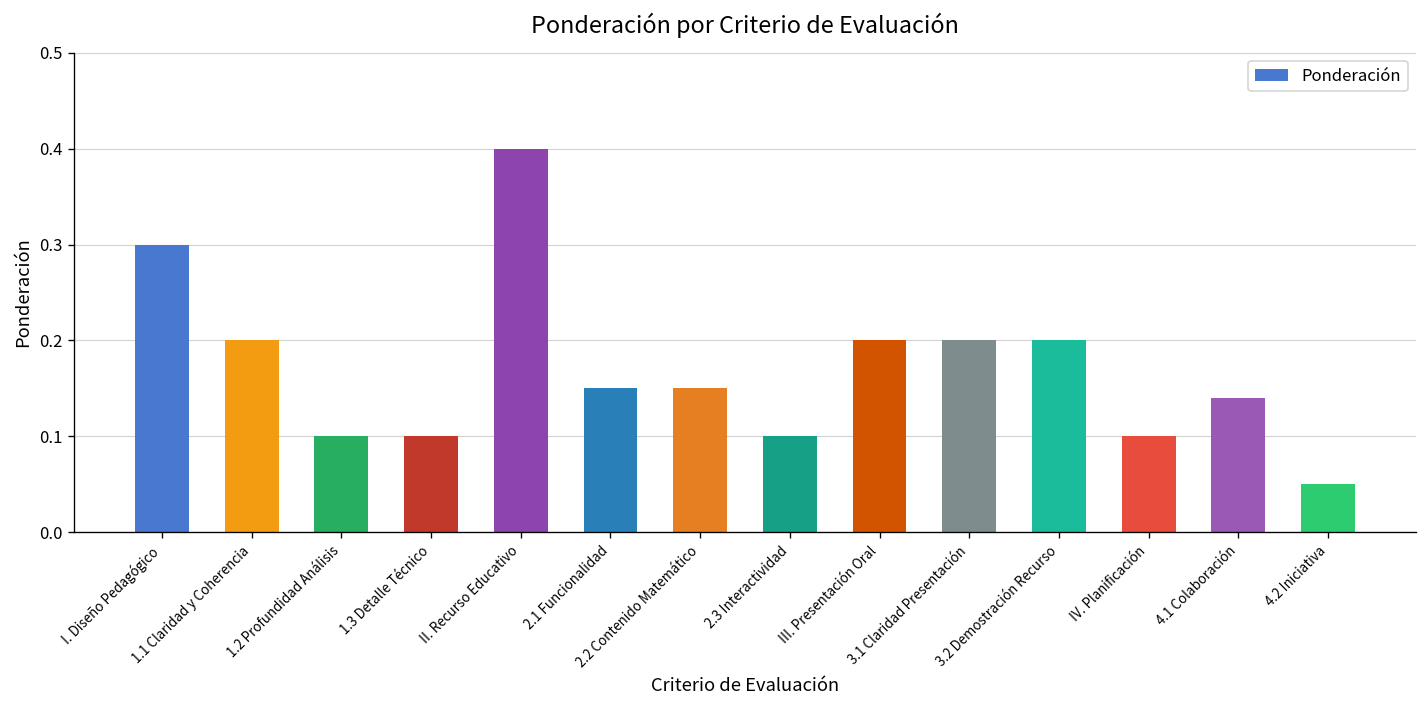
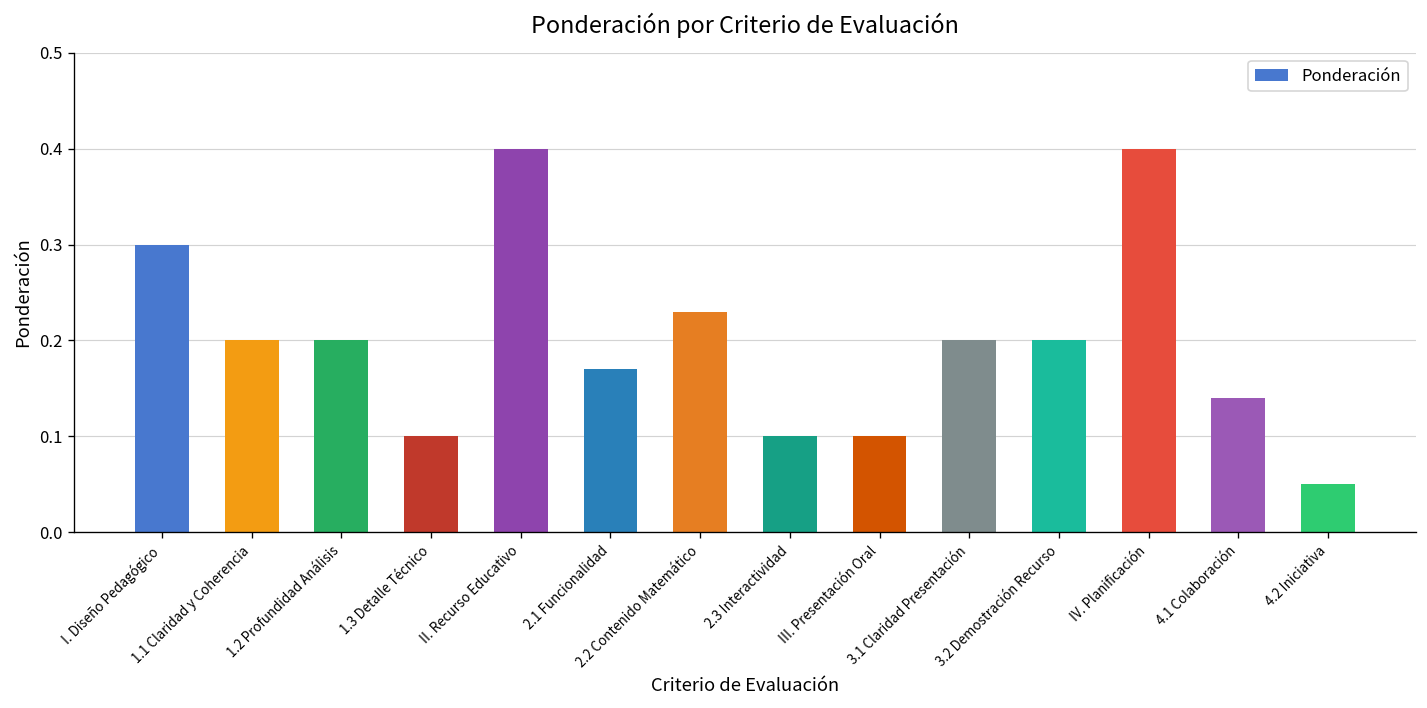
1.2 Profundidad Análisis: 0.1 -> 0.2
2.1 Funcionalidad: 0.15 -> 0.17
2.2 Contenido Matemático: 0.15 -> 0.23
III. Presentación Oral: 0.2 -> 0.1
IV. Planificación: 0.1 -> 0.4
